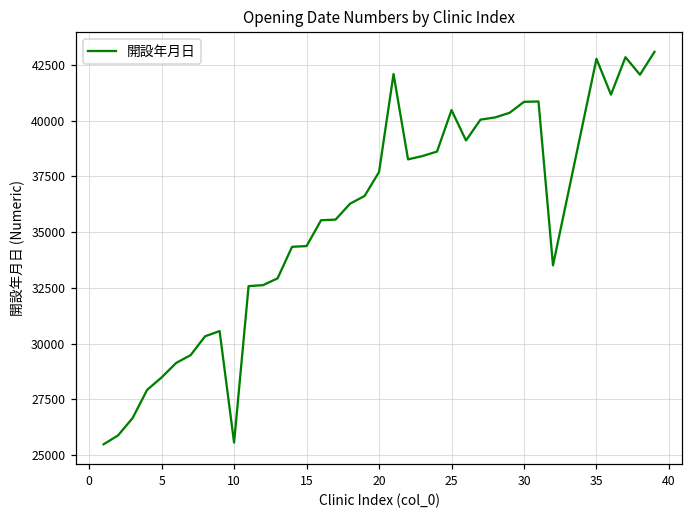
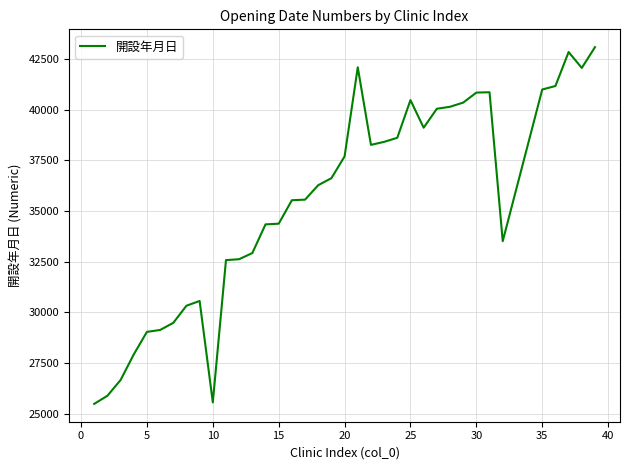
5: 28500 -> 29000
35: 42800 -> 41000
